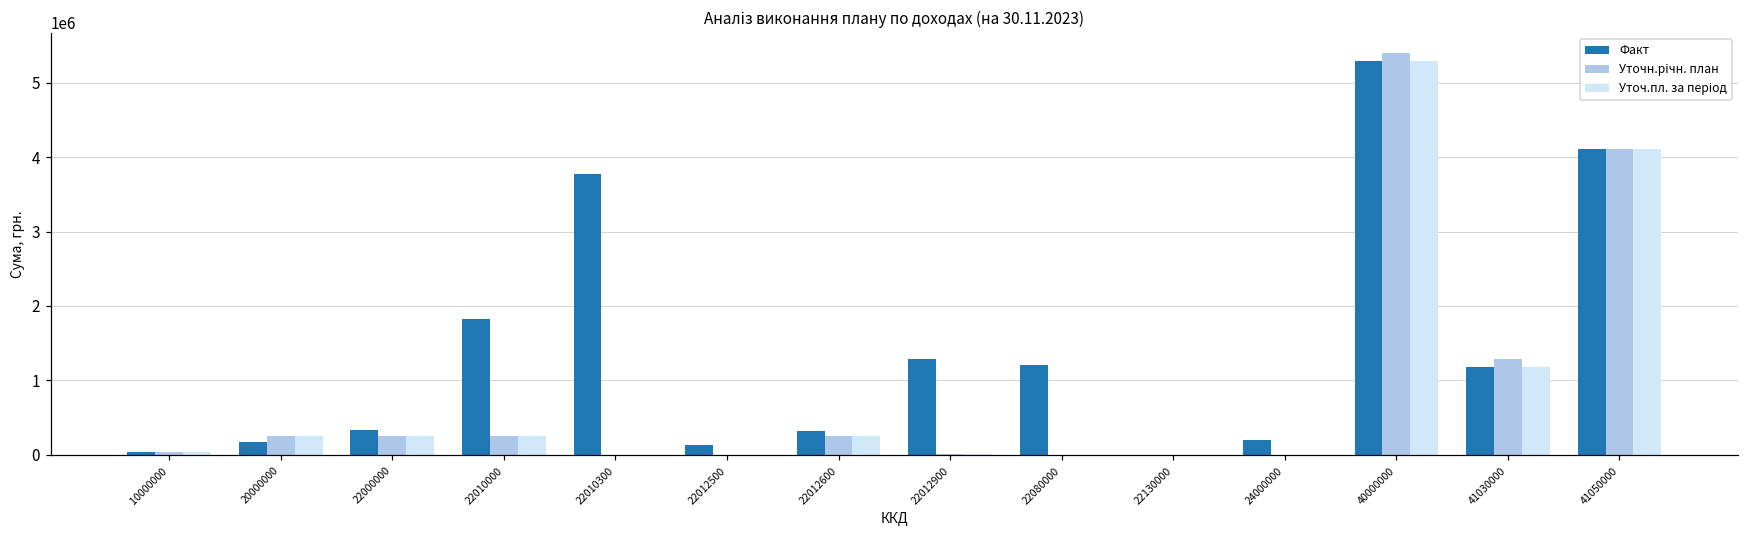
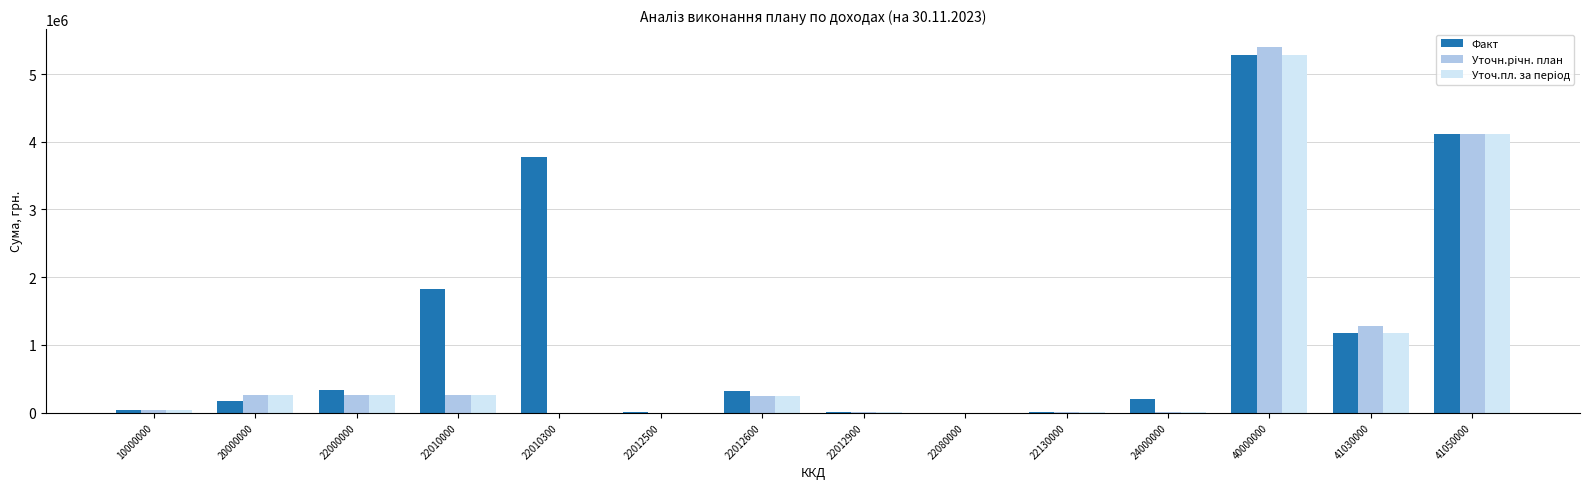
Факт, 22012500: 100000 -> 0
Факт, 22012900: 1300000 -> 0
Факт, 22080000: 1200000 -> 0
